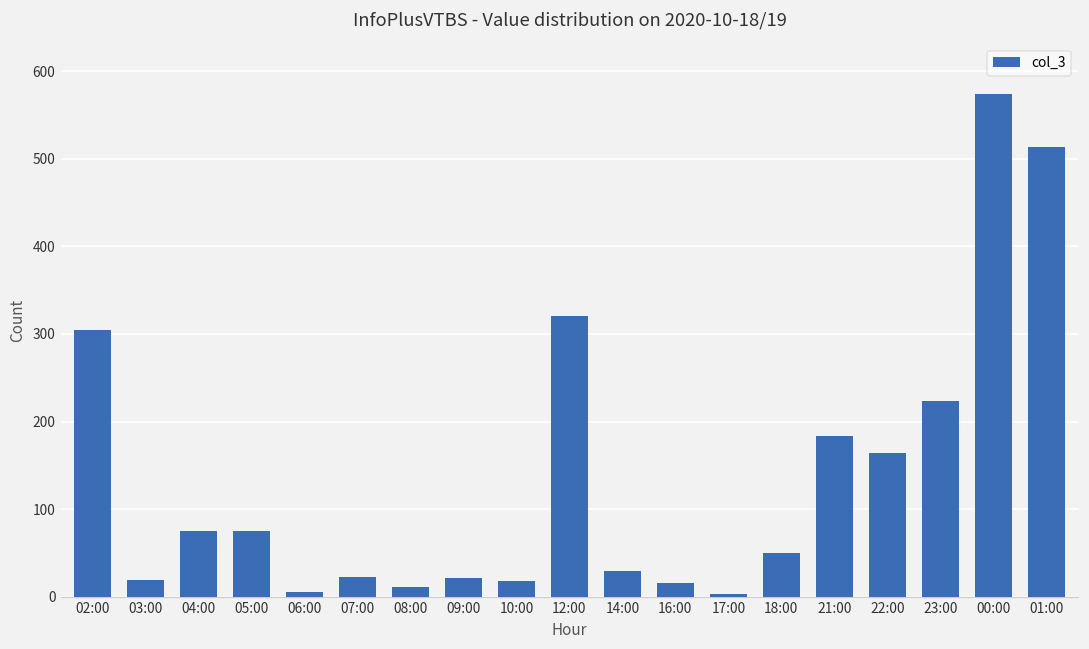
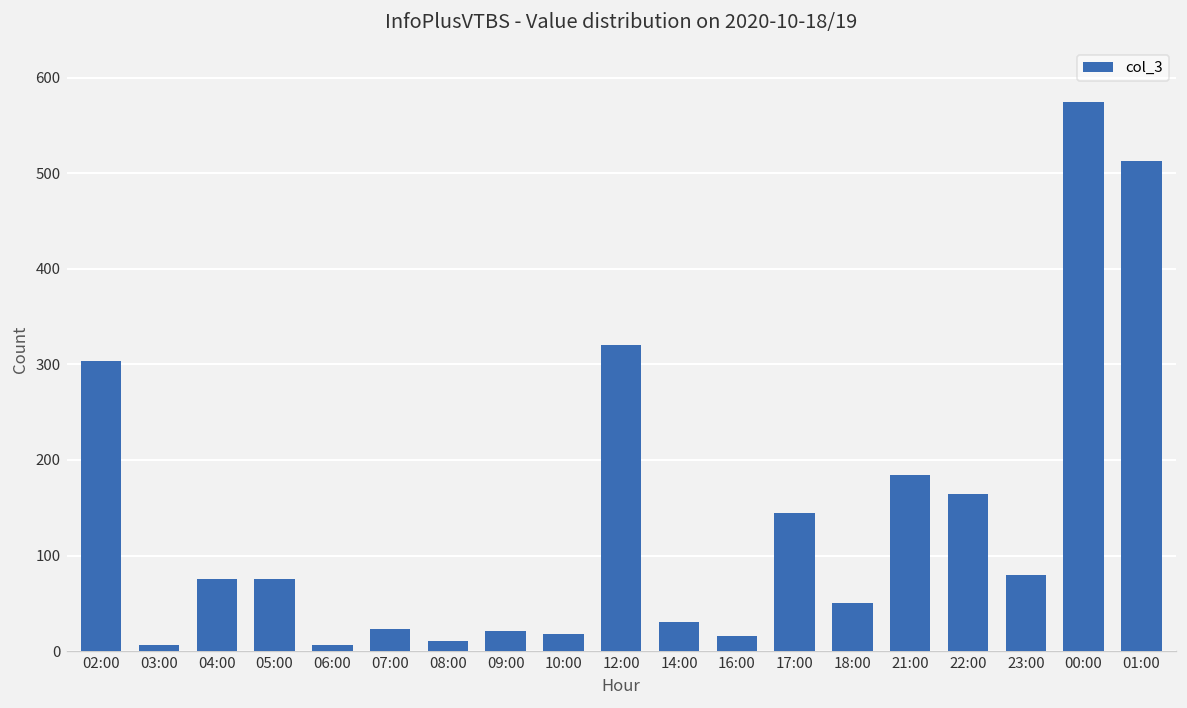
03:00: 20 -> 10
17:00: 0 -> 140
23:00: 220 -> 80
